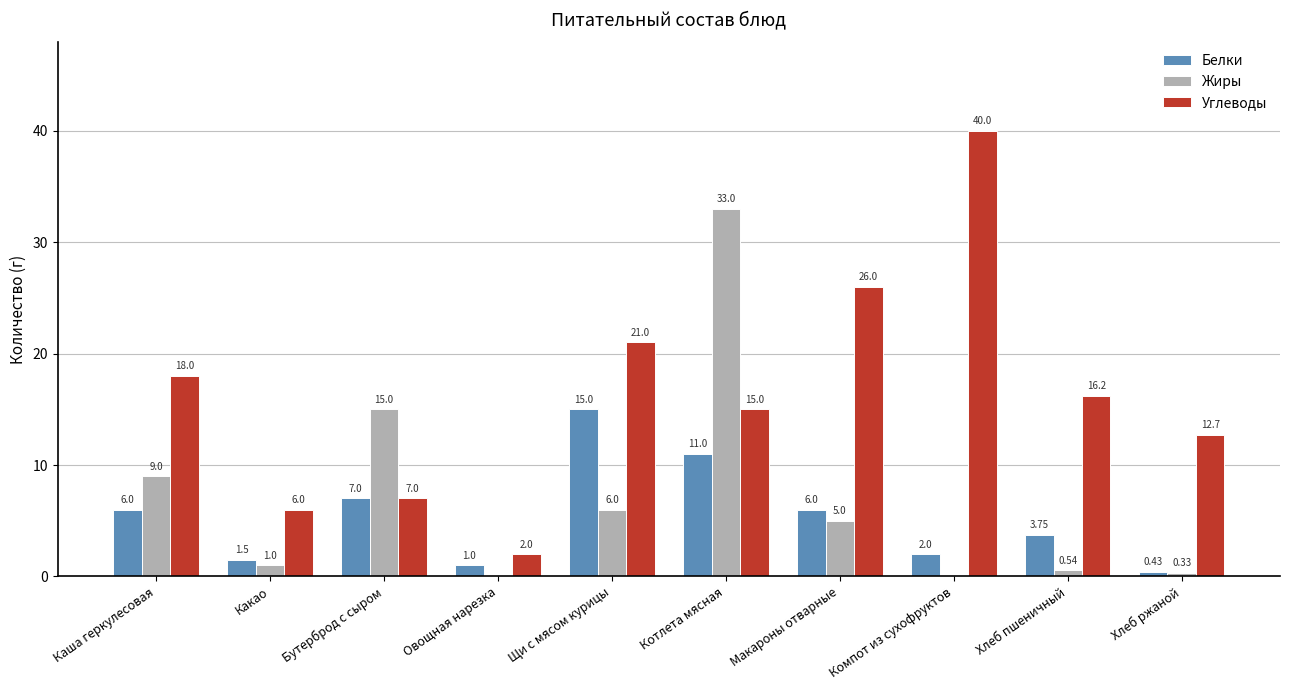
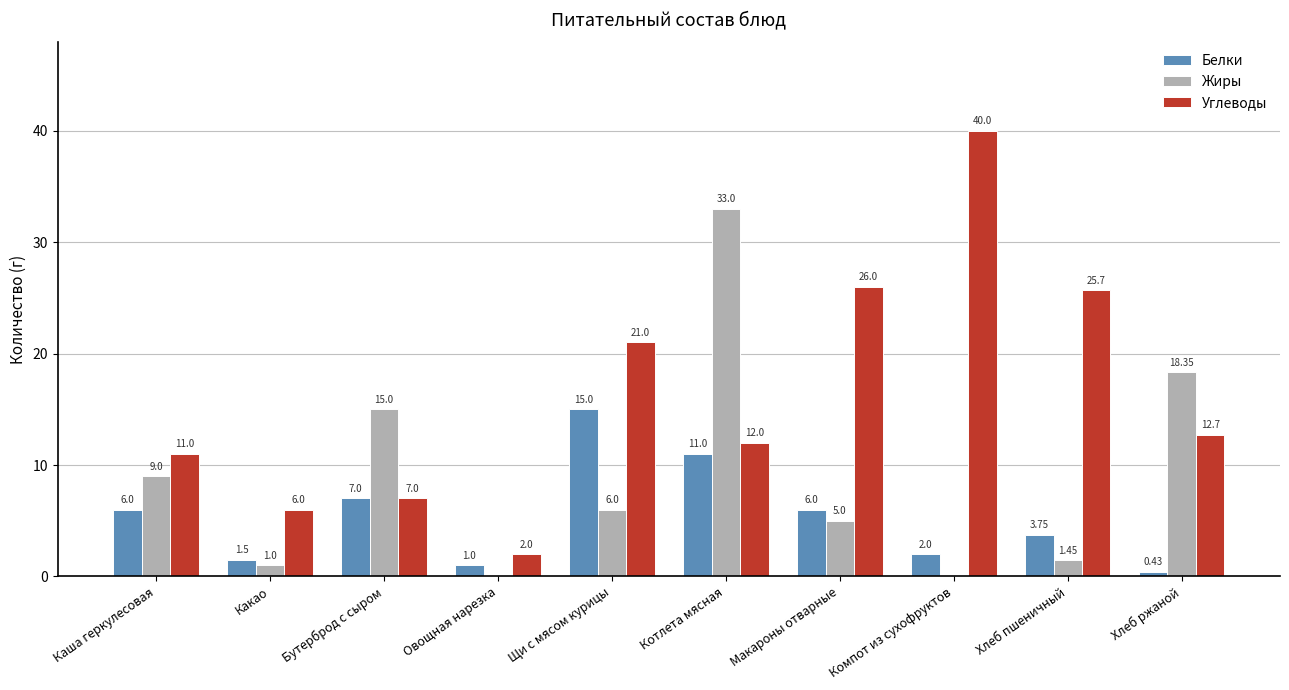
Углеводы, Каша геркулесовая: 18.0 -> 11.0
Углеводы, Котлета мясная: 15.0 -> 12.0
Жиры, Хлеб пшеничный: 0.54 -> 1.45
Углеводы, Хлеб пшеничный: 16.2 -> 25.7
Жиры, Хлеб ржаной: 0.33 -> 18.35
